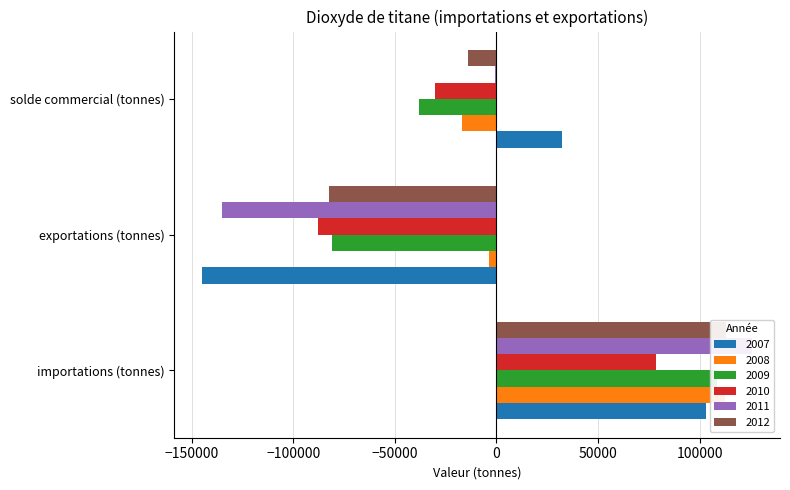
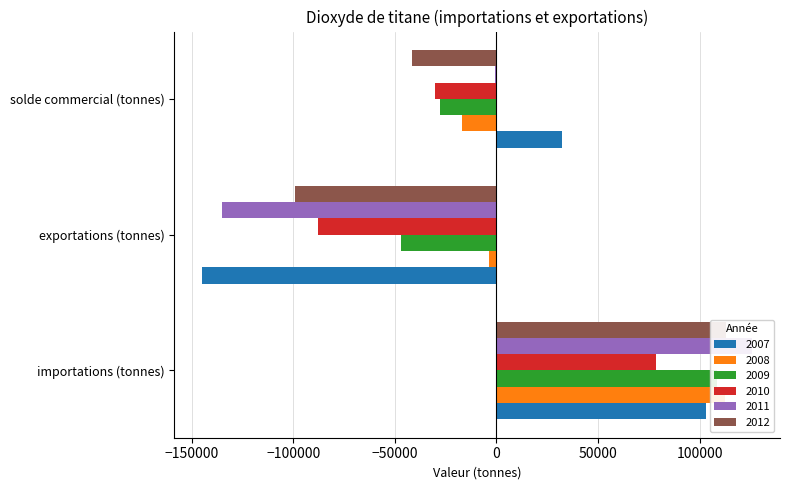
2012, solde commercial (tonnes): -14000 -> -42000
2009, solde commercial (tonnes): -38000 -> -28000
2012, exportations (tonnes): -82000 -> -99000
2009, exportations (tonnes): -81000 -> -47000
